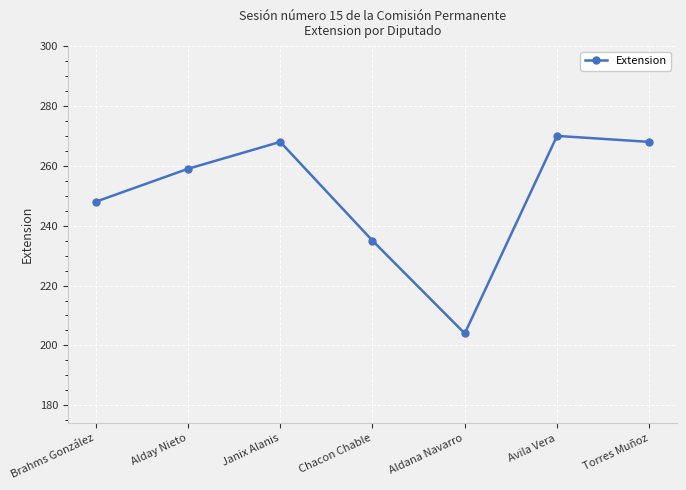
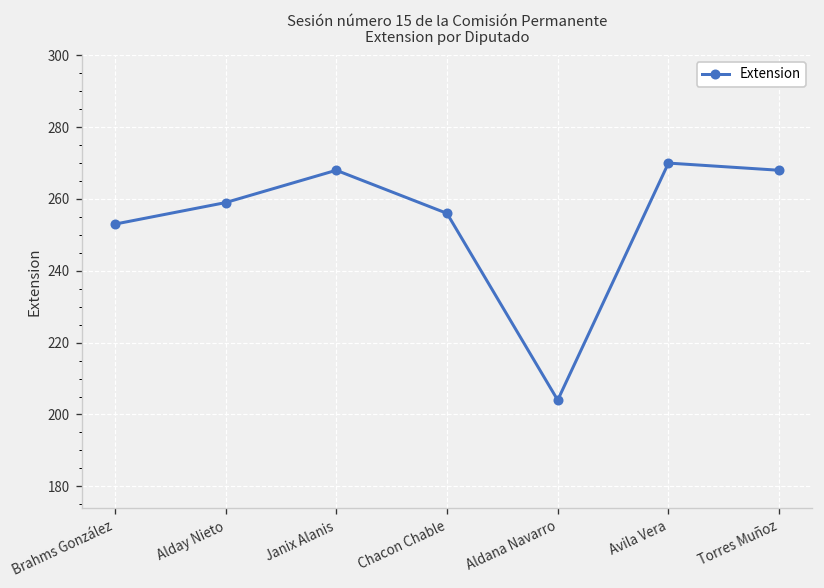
Brahms González: 248 -> 253
Chacon Chable: 235 -> 256
